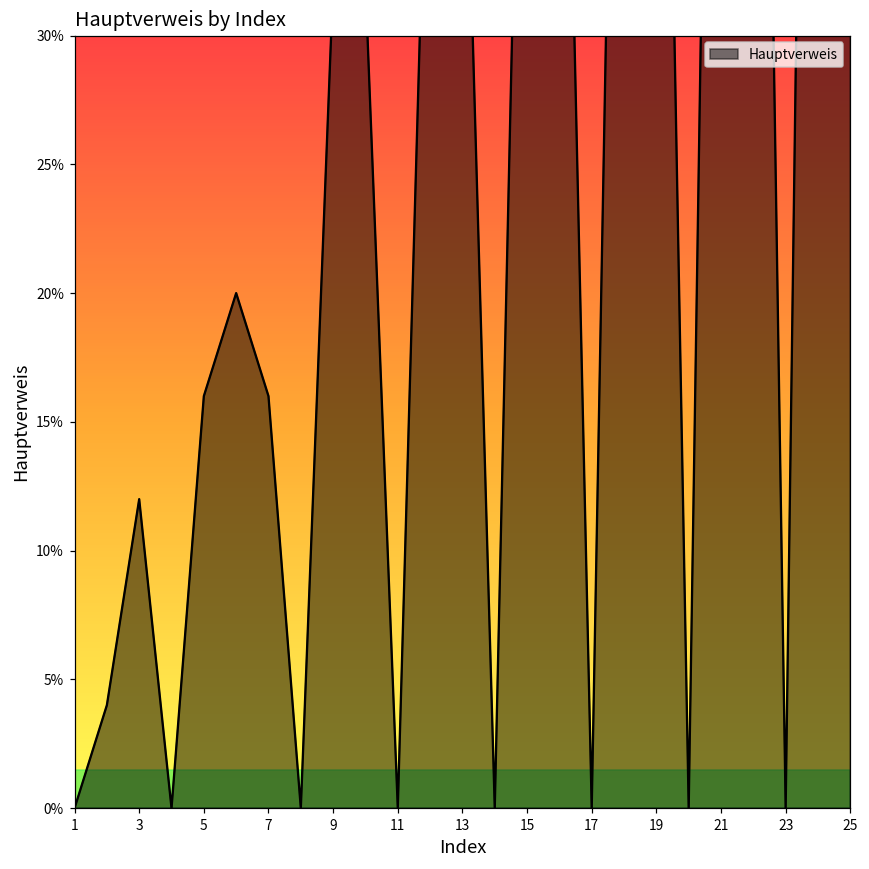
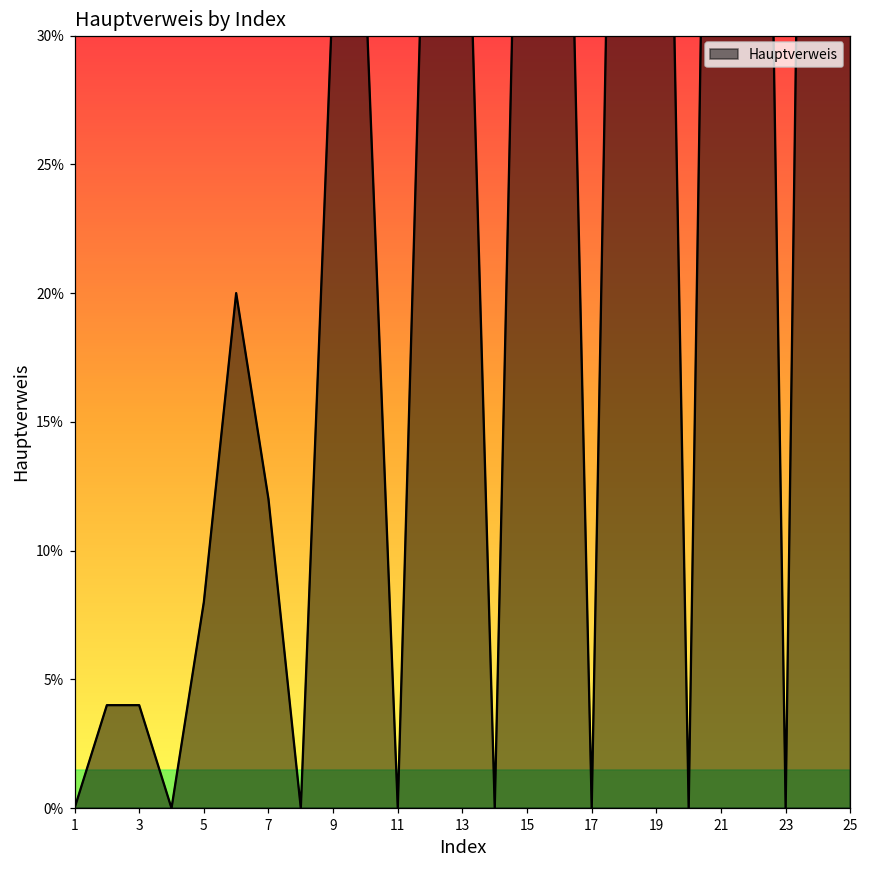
3: 12.0% -> 4.0%
5: 16.0% -> 8.0%
7: 16.0% -> 12.0%
